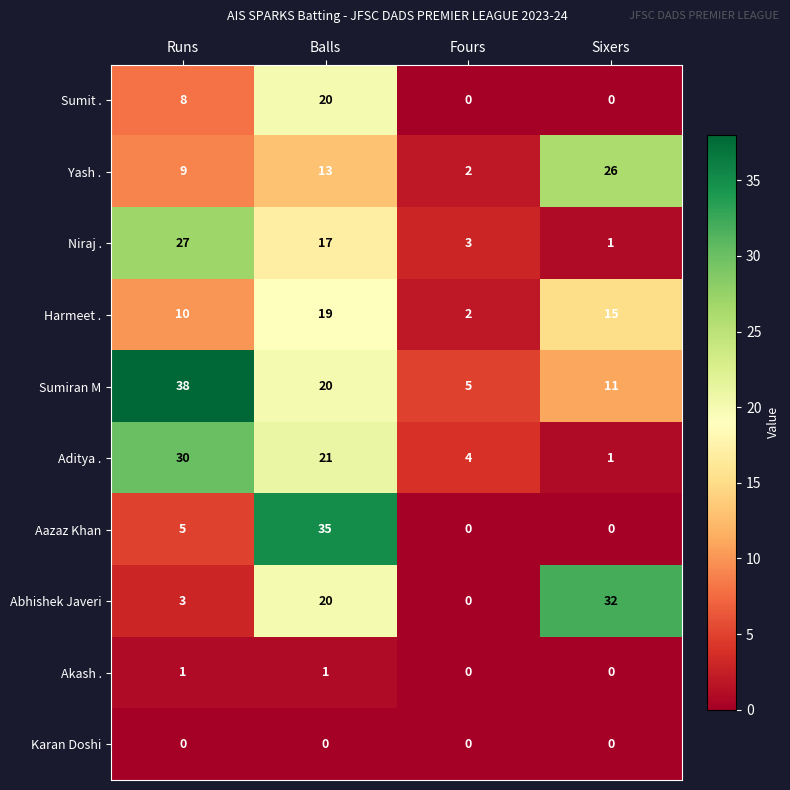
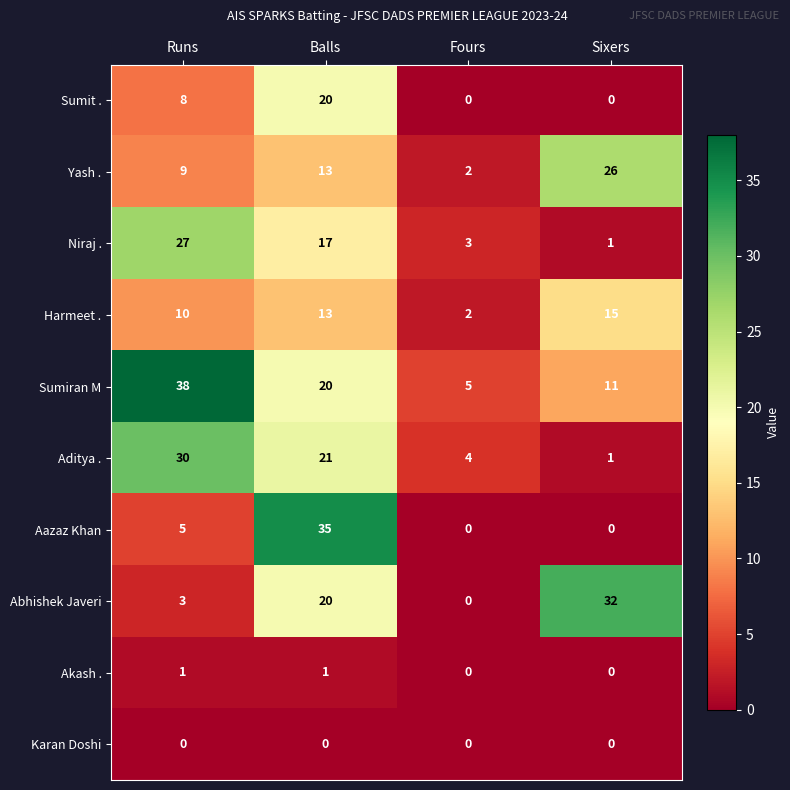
Harmeet ., Balls: 19 -> 13
